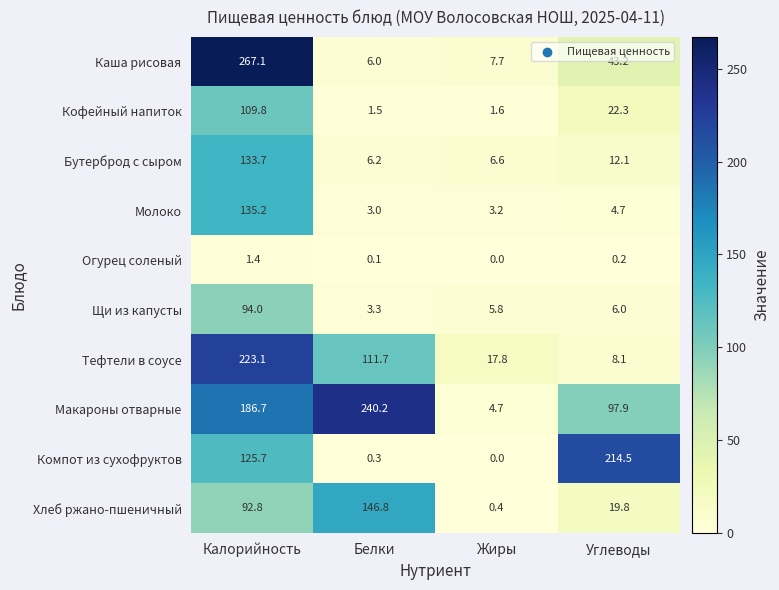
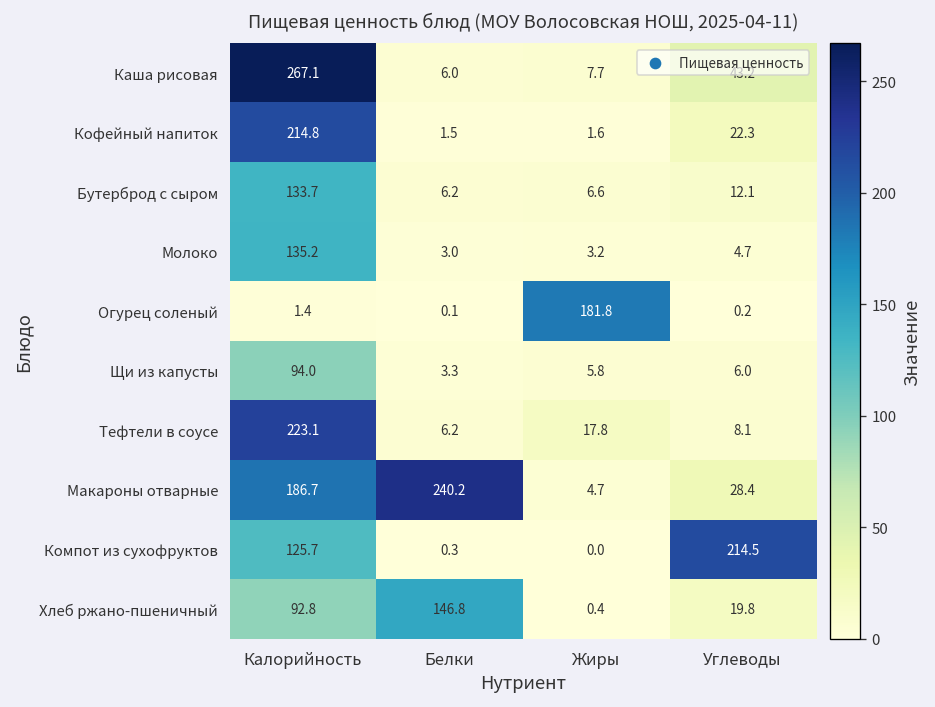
Кофейный напиток, Калорийность: 109.8 -> 214.8
Огурец соленый, Жиры: 0.0 -> 181.8
Тефтели в соусе, Белки: 111.7 -> 6.2
Макароны отварные, Углеводы: 97.9 -> 28.4
